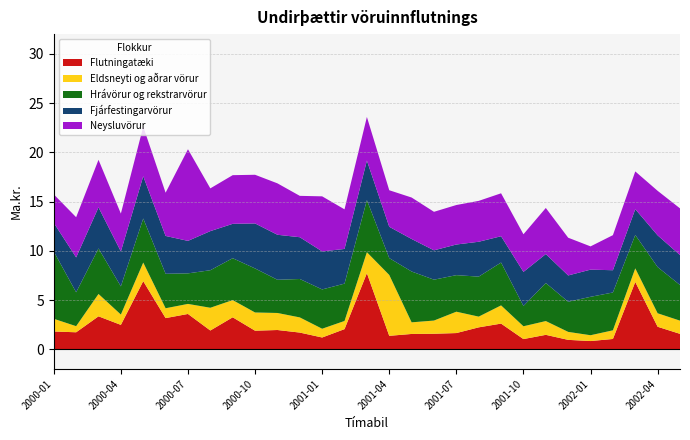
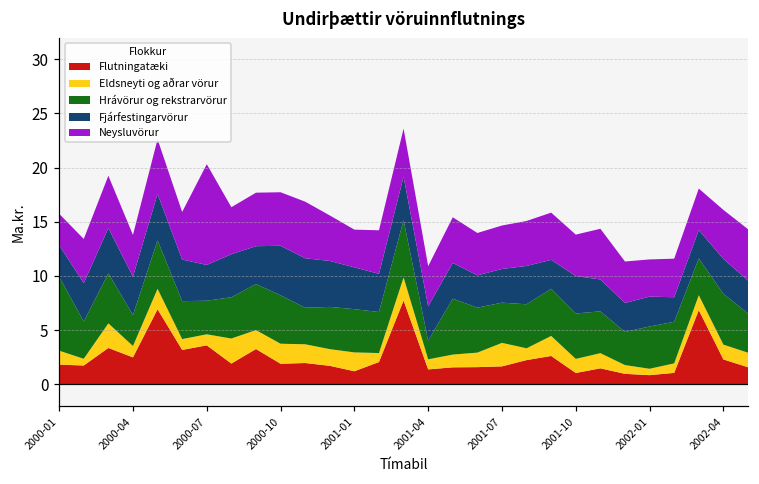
Eldsneyti og aðrar vörur, 2001-01: 1 -> 2
Neysluvörur, 2001-01: 6 -> 3
Eldsneyti og aðrar vörur, 2001-04: 6 -> 1
Hrávörur og rekstrarvörur, 2001-10: 2 -> 4
Neysluvörur, 2002-01: 2 -> 3
